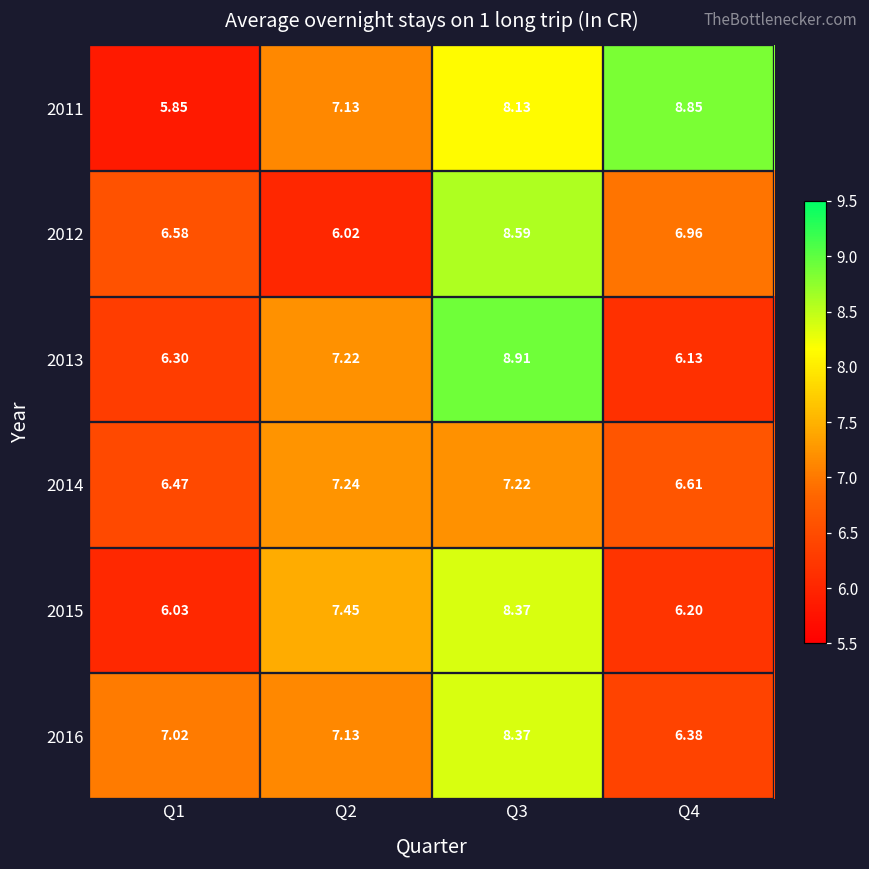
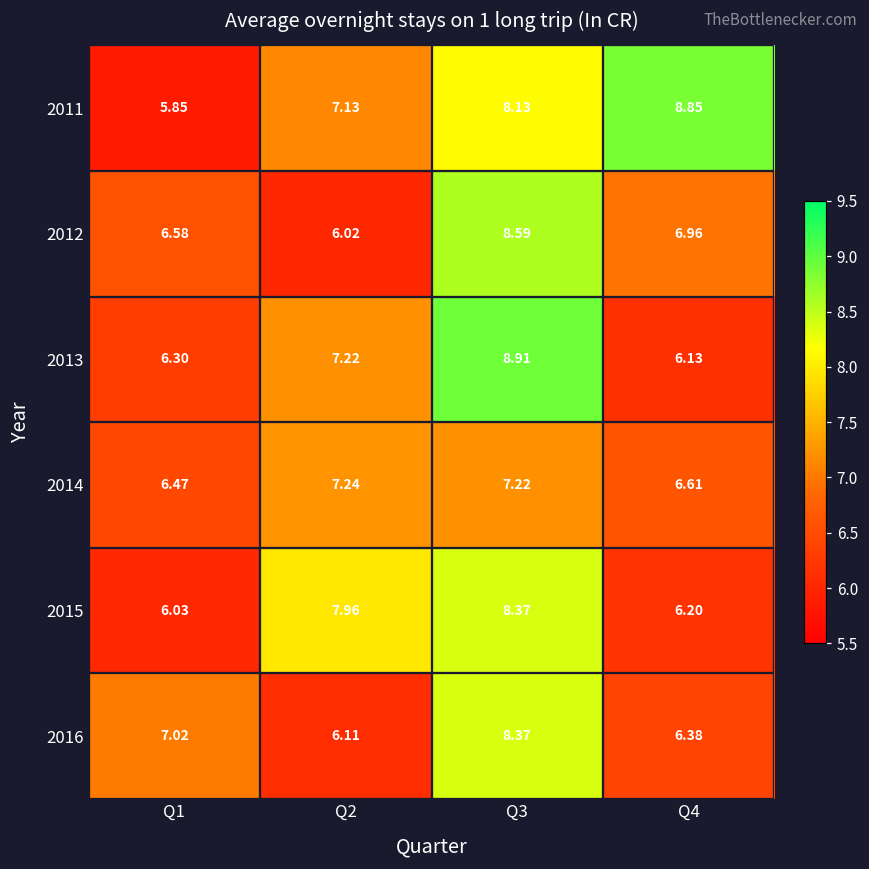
2015, Q2: 7.45 -> 7.96
2016, Q2: 7.13 -> 6.11
